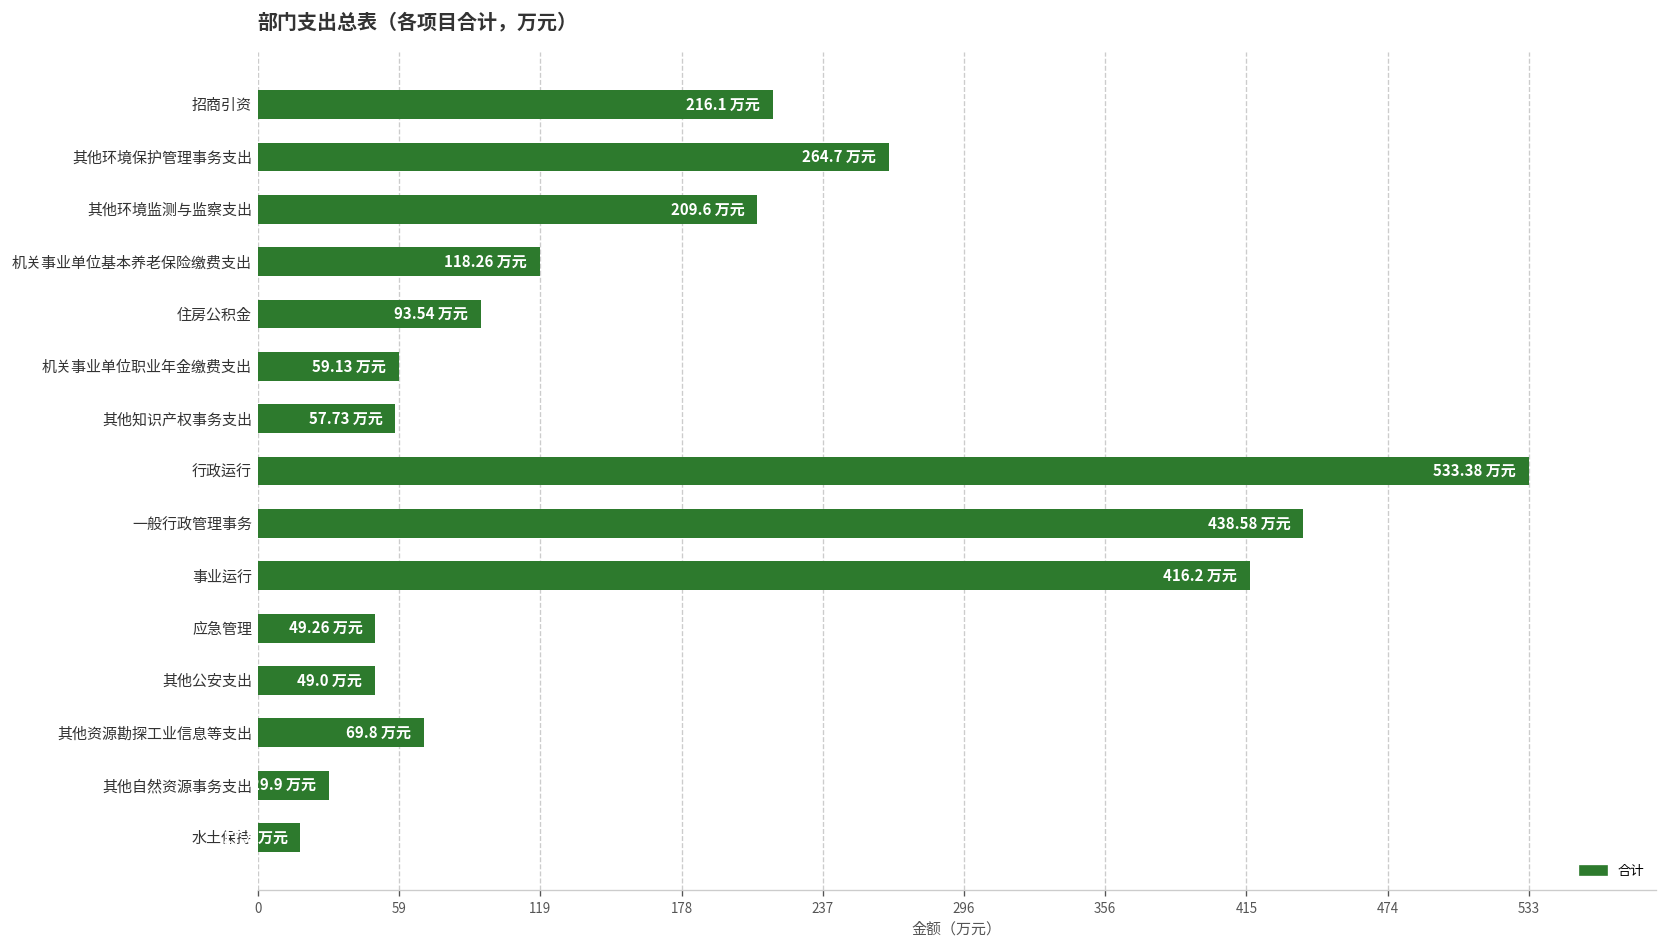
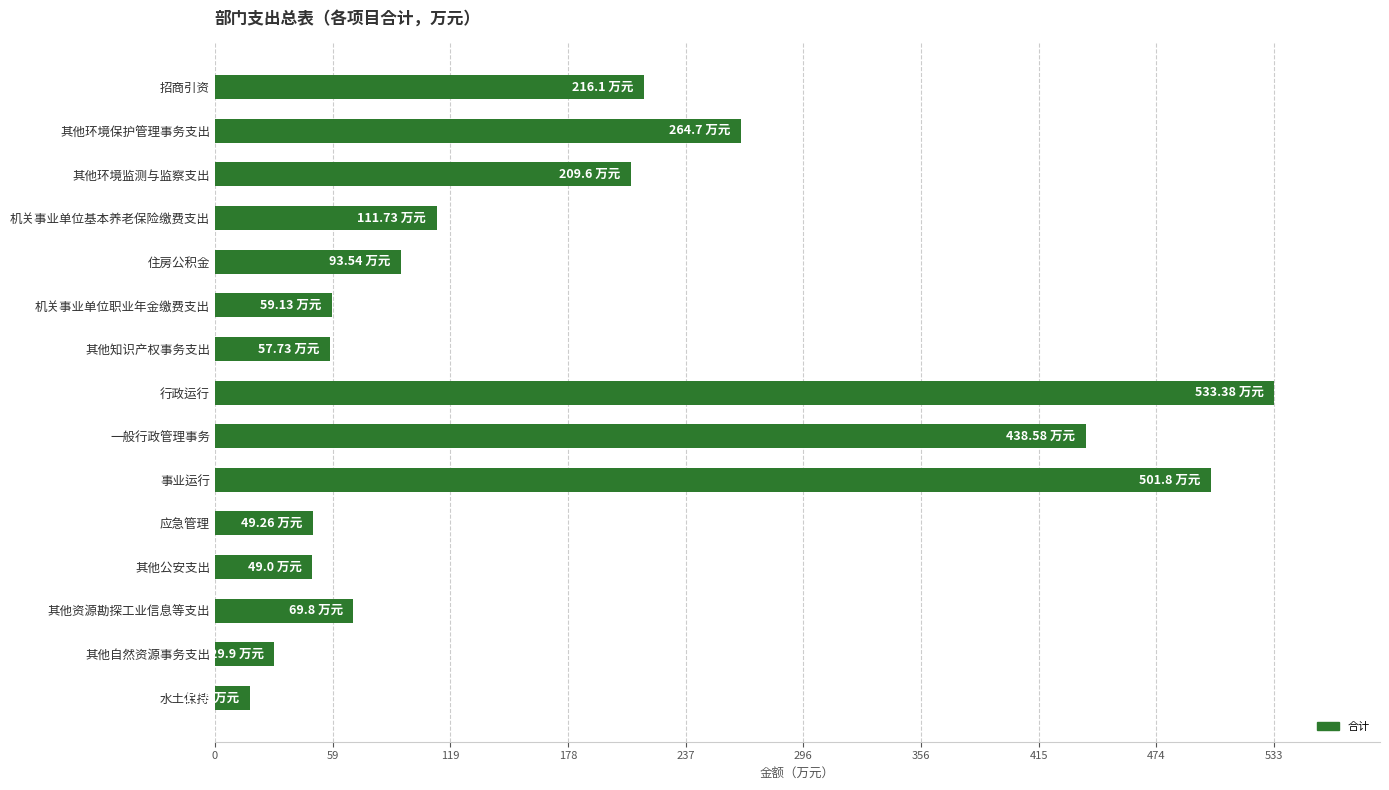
机关事业单位基本养老保险缴费支出: 118.26 -> 111.73
事业运行: 416.2 -> 501.8
